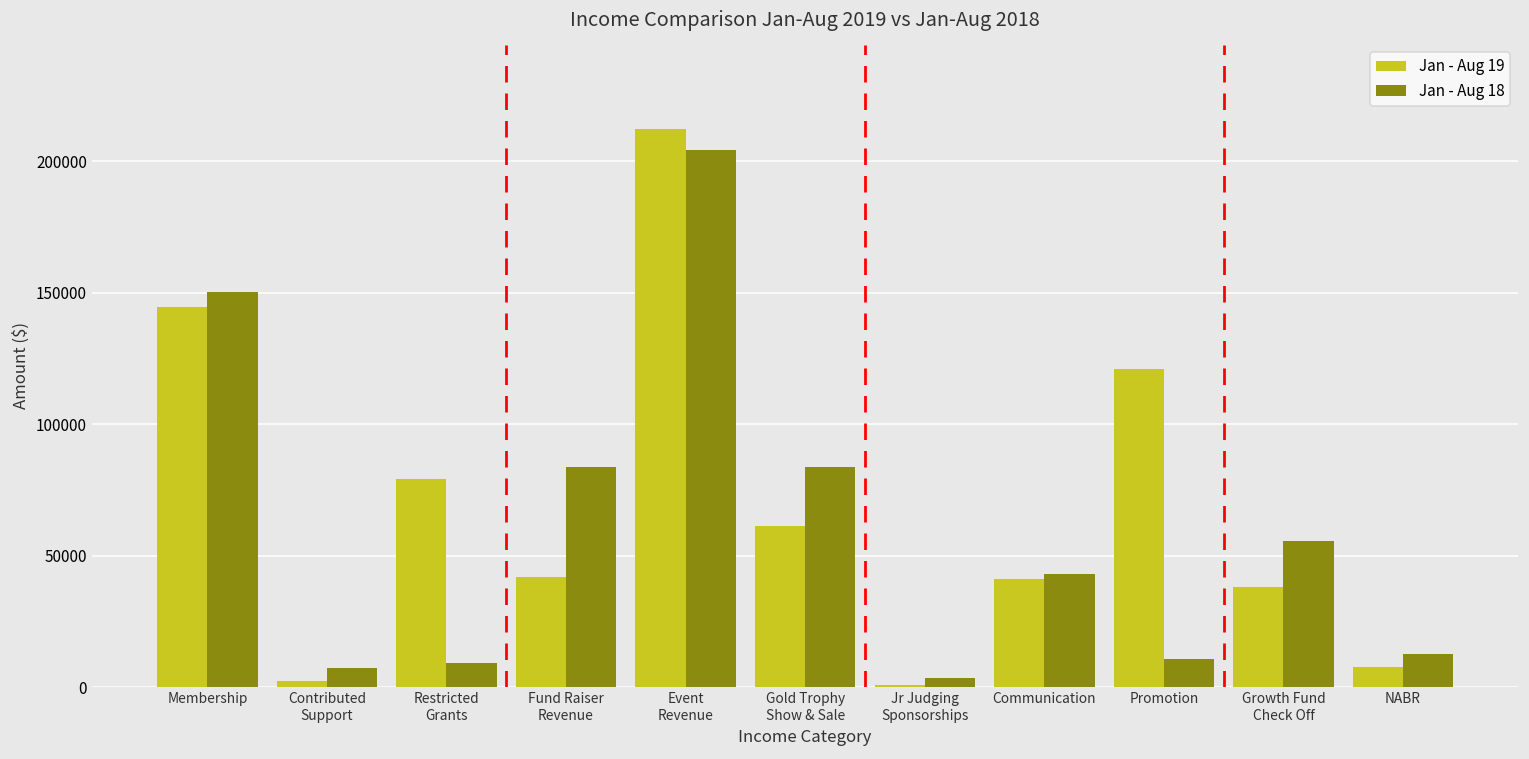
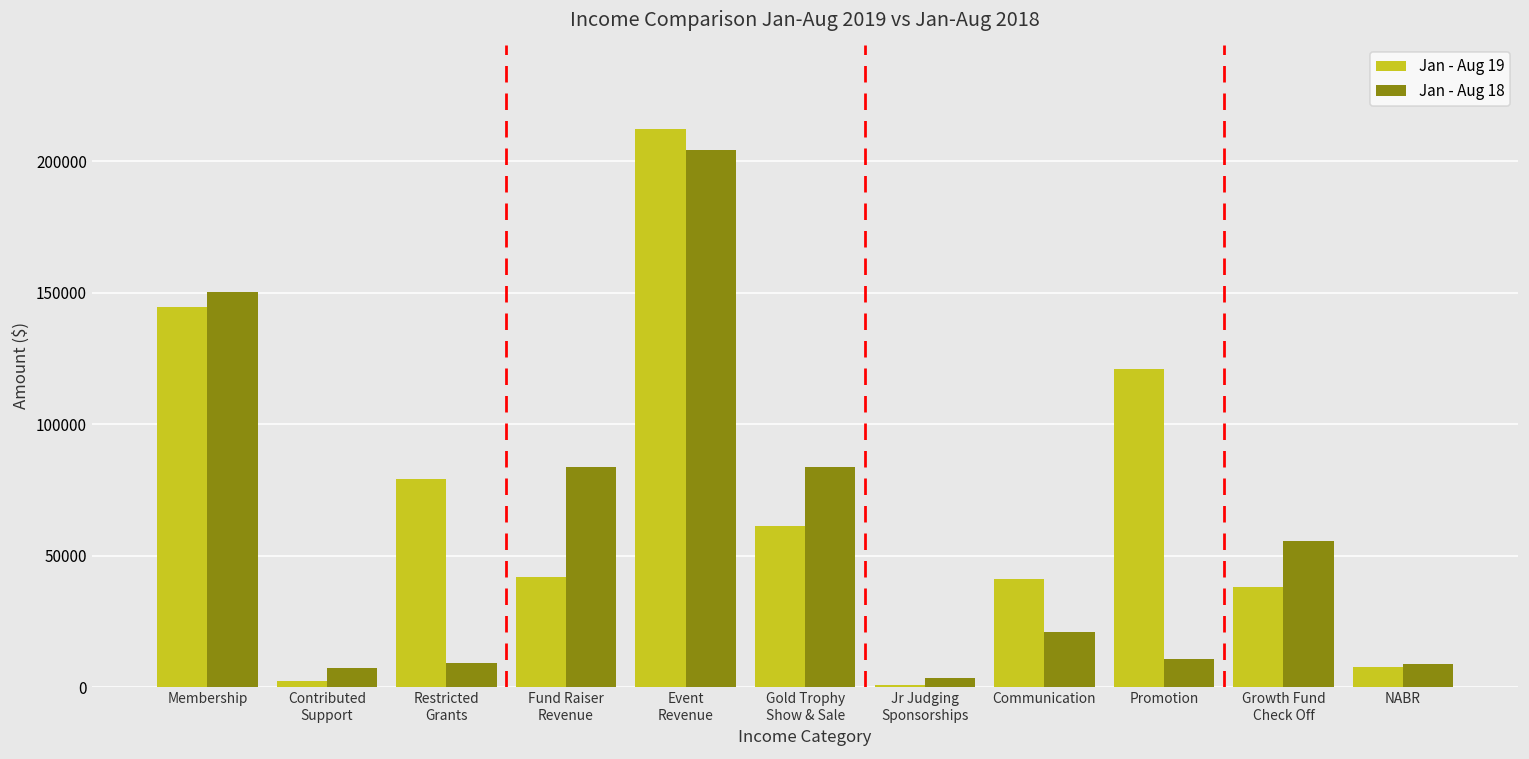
Jan - Aug 18, Communication: 43000 -> 21000
Jan - Aug 18, NABR: 13000 -> 9000
